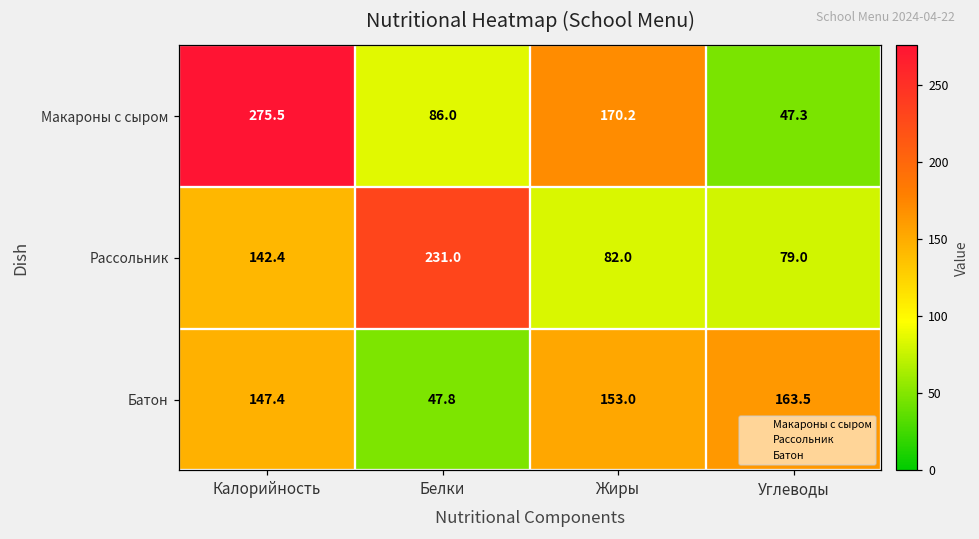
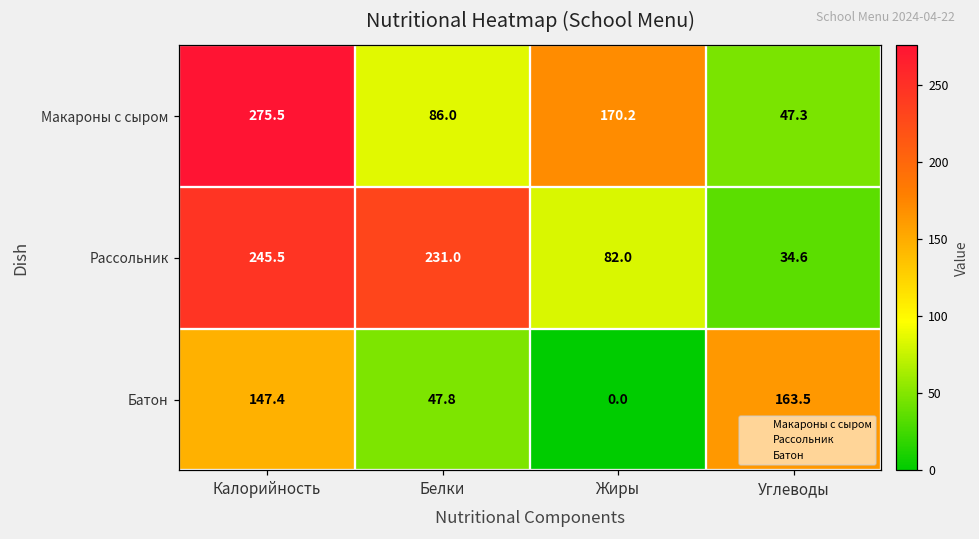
Рассольник, Калорийность: 142.4 -> 245.5
Рассольник, Углеводы: 79.0 -> 34.6
Батон, Жиры: 153.0 -> 0.0
